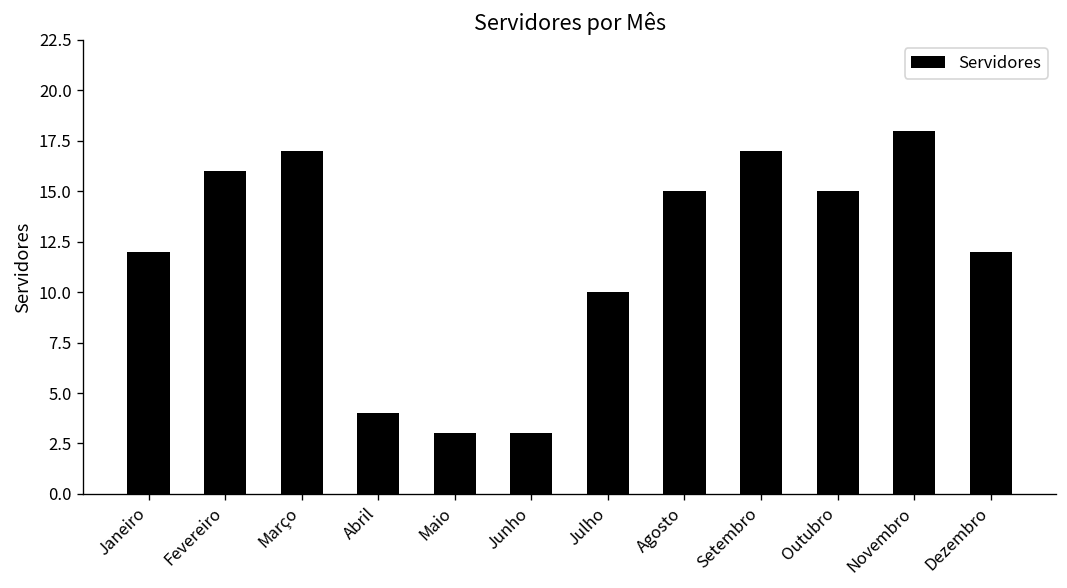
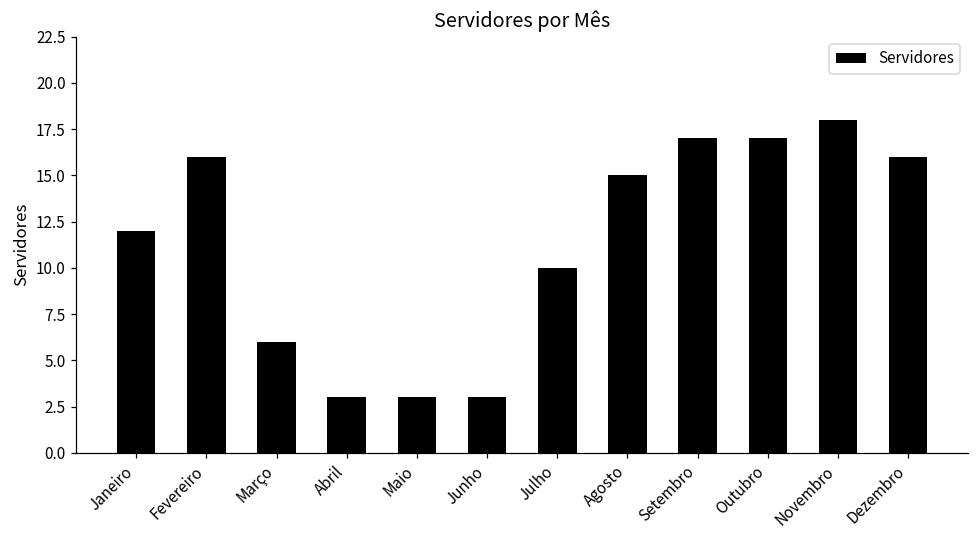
Março: 17 -> 6
Abril: 4 -> 3
Outubro: 15 -> 17
Dezembro: 12 -> 16
